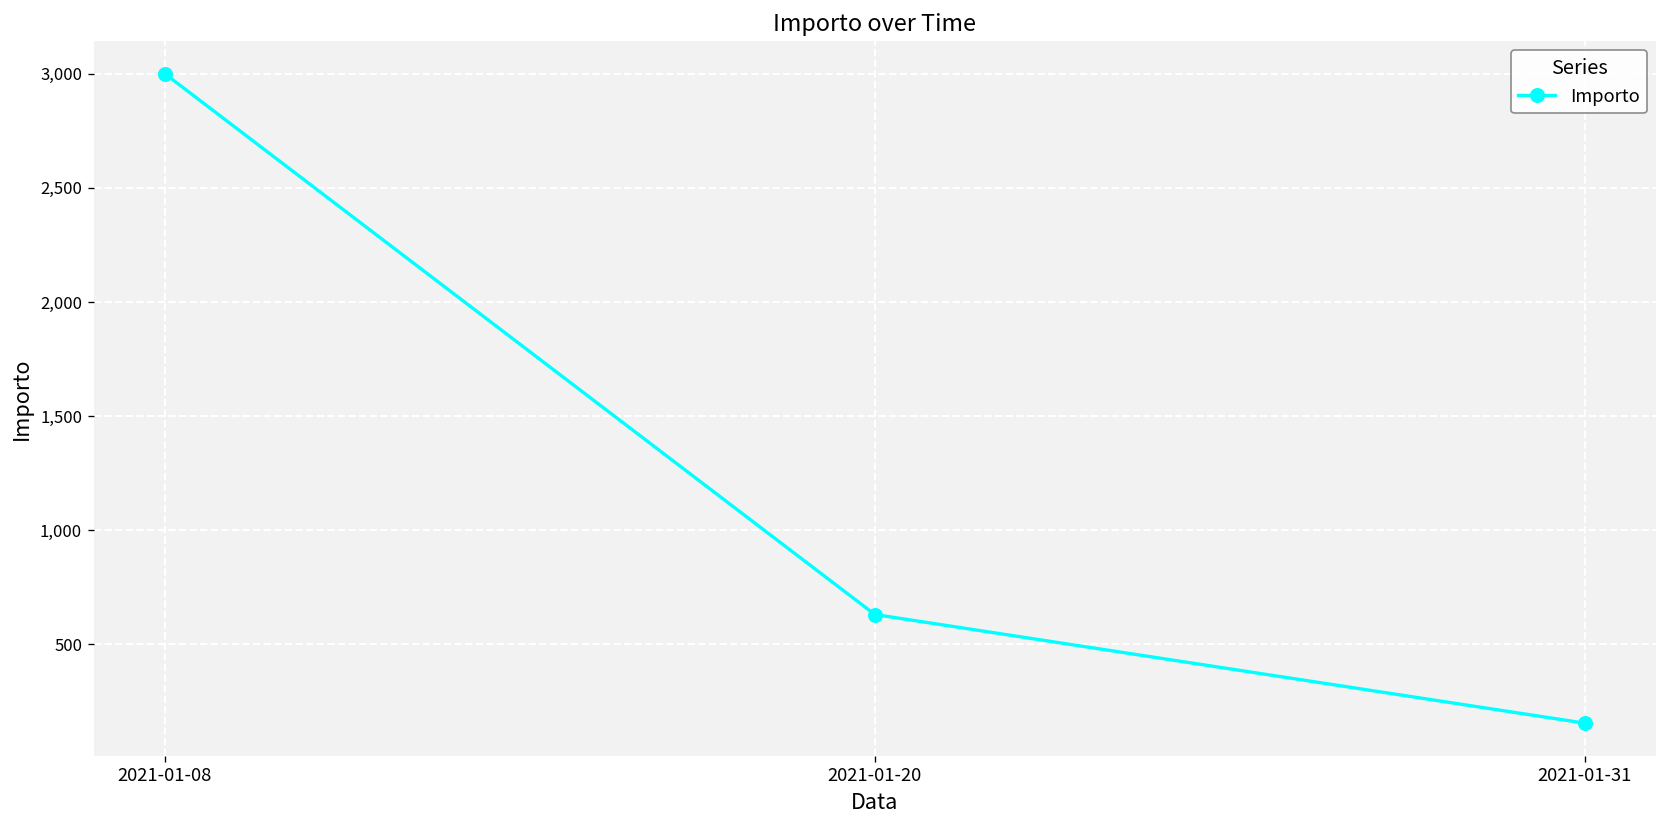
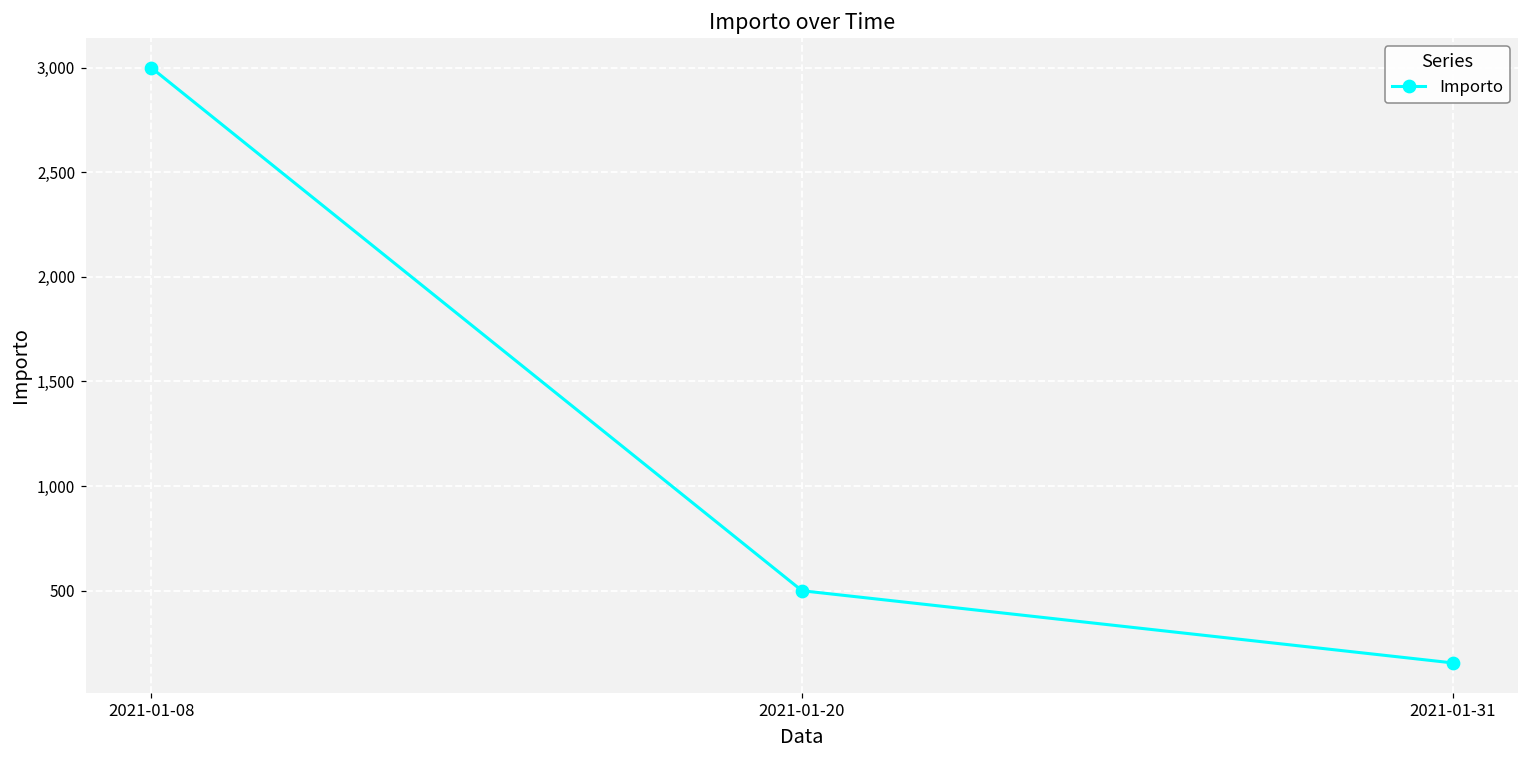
2021-01-20: 630 -> 500
